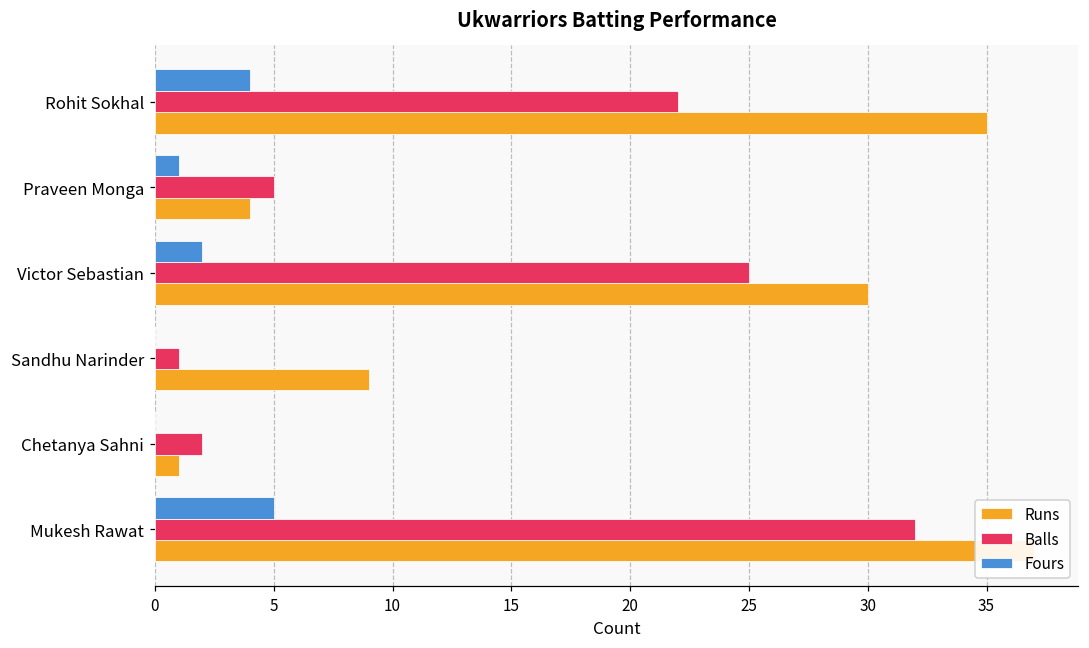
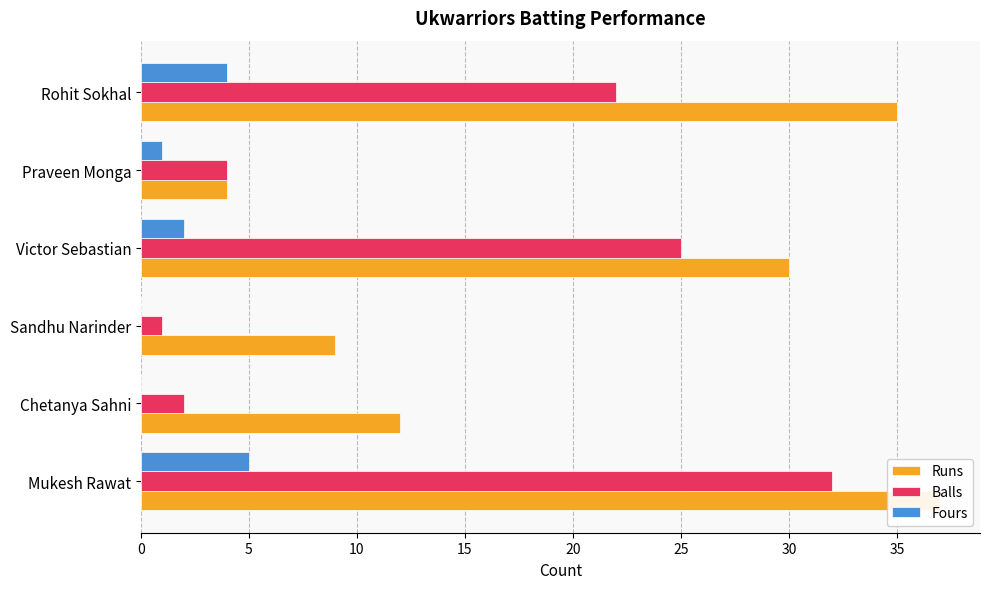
Balls, Praveen Monga: 5 -> 4
Runs, Chetanya Sahni: 1 -> 12
